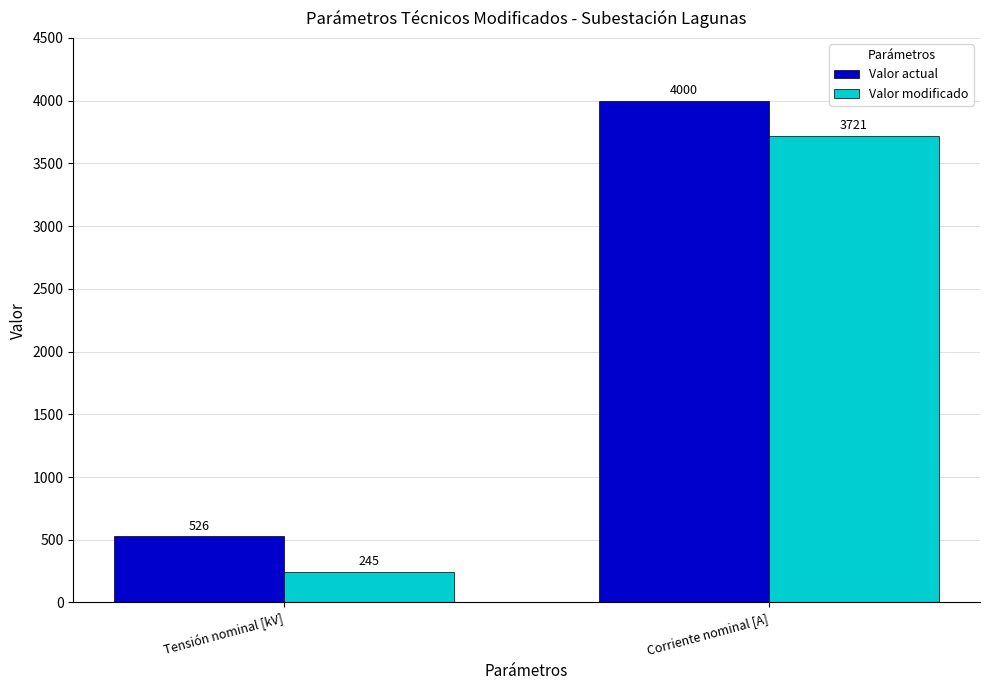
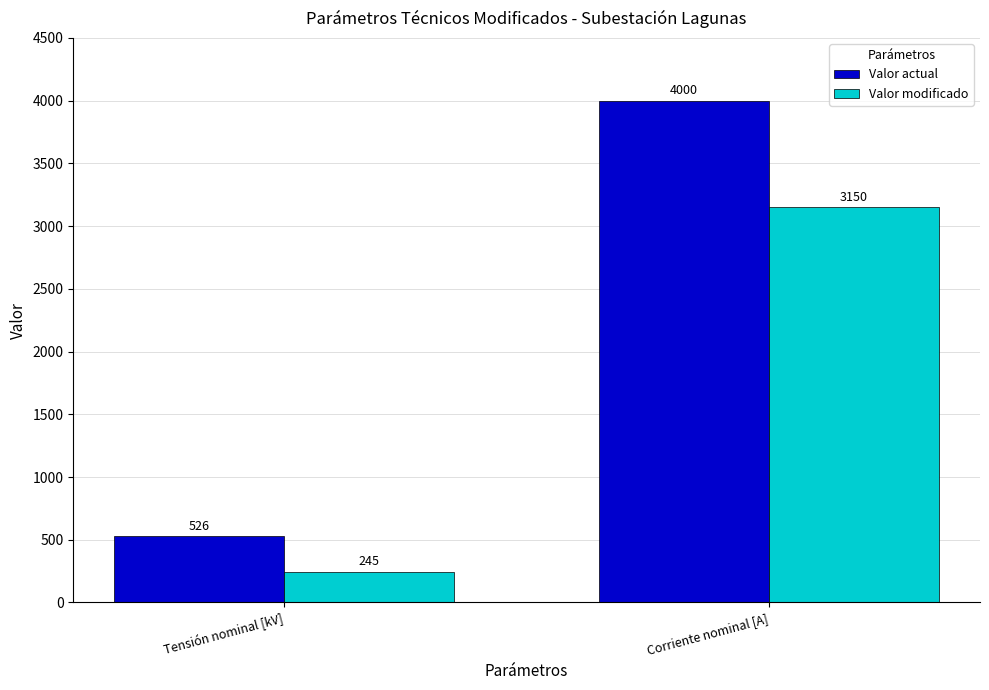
Valor modificado, Corriente nominal [A]: 3721 -> 3150
